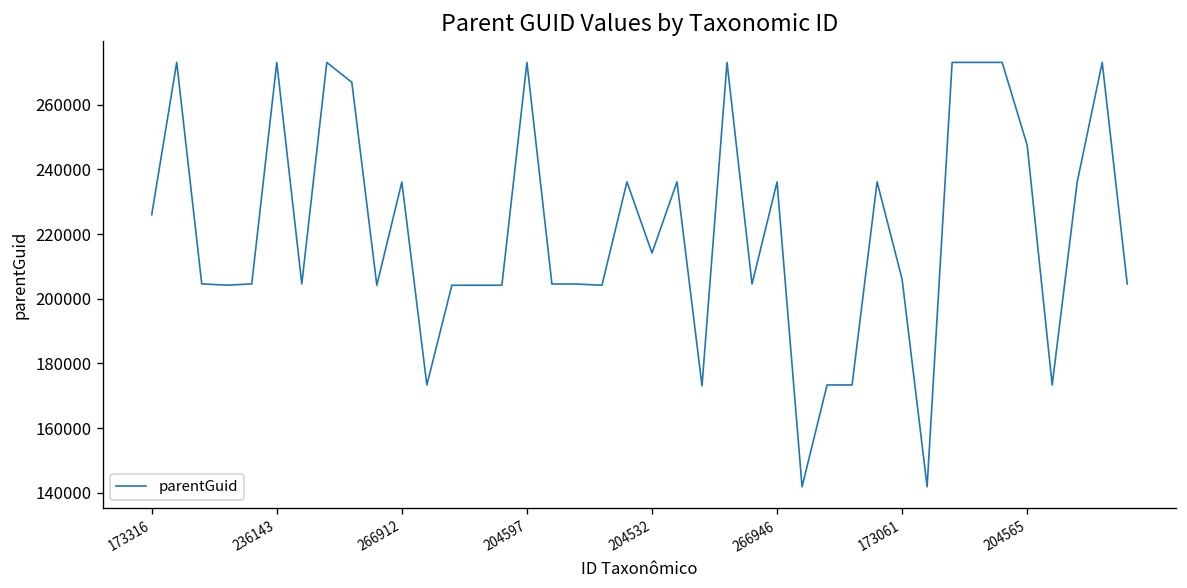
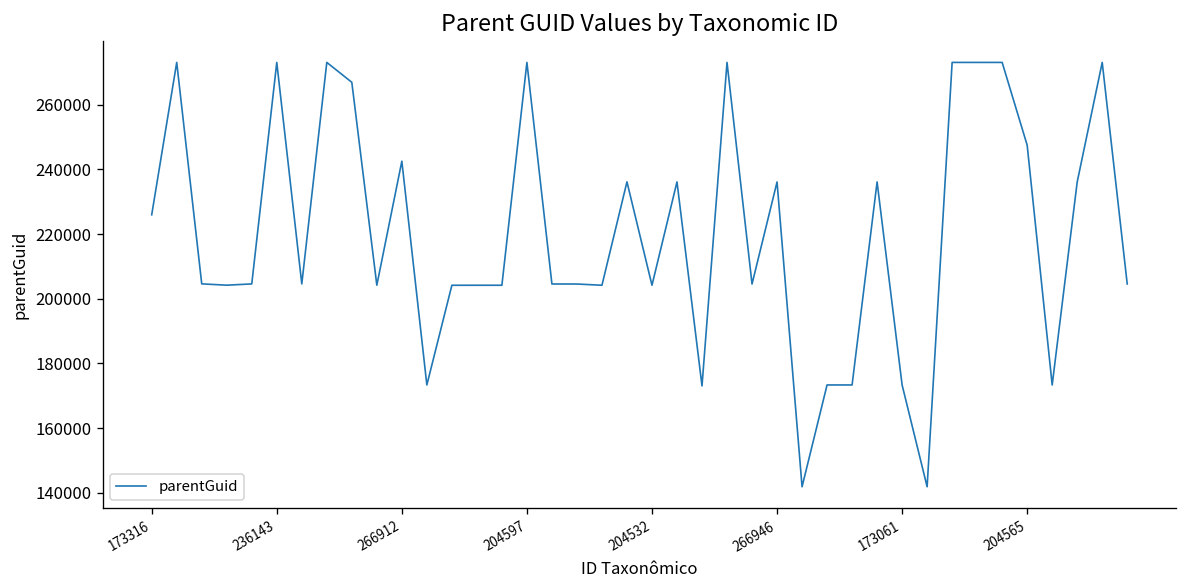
266912: 236000 -> 243000
204532: 214000 -> 204000
173061: 206000 -> 173000
